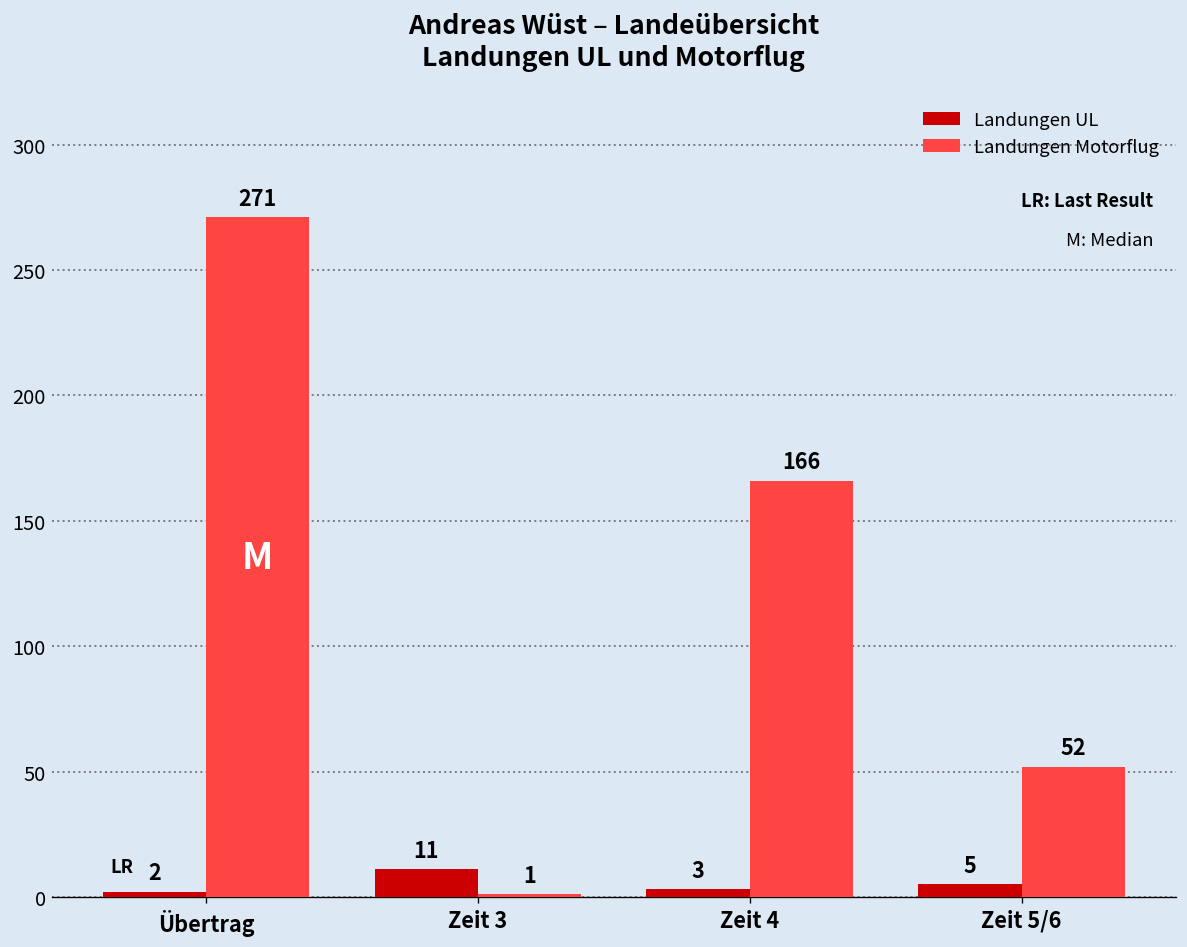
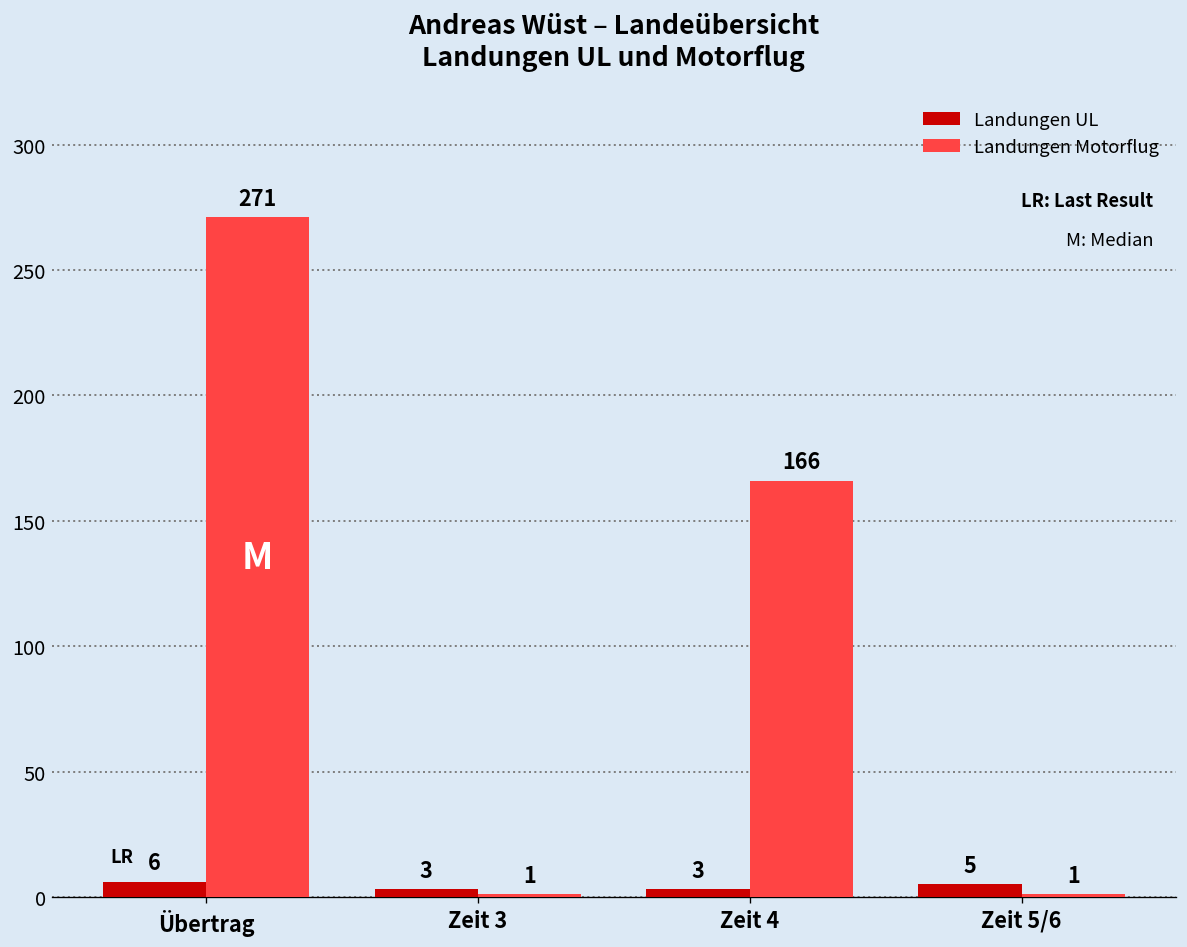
Landungen UL, Übertrag: 2 -> 6
Landungen UL, Zeit 3: 11 -> 3
Landungen Motorflug, Zeit 5/6: 52 -> 1
